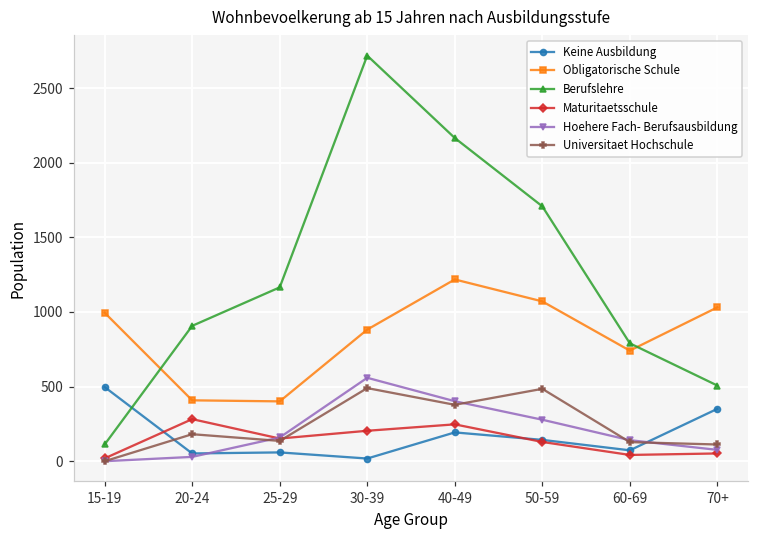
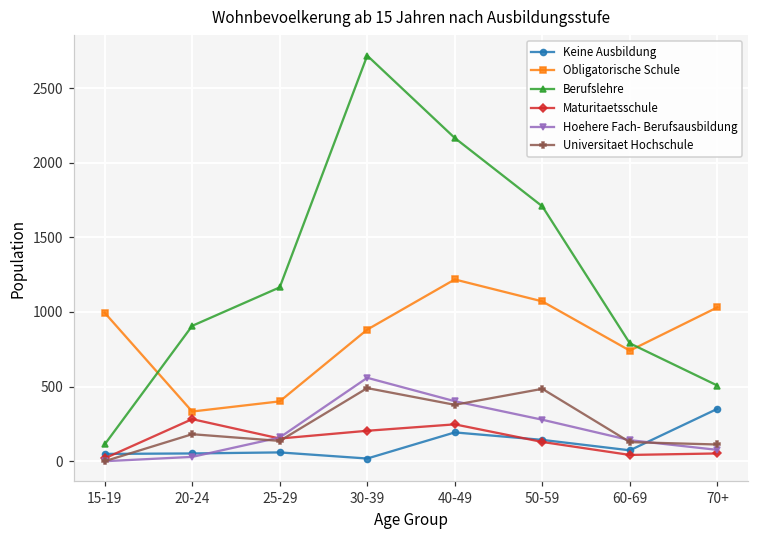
Keine Ausbildung, 15-19: 500 -> 50
Obligatorische Schule, 20-24: 410 -> 330
